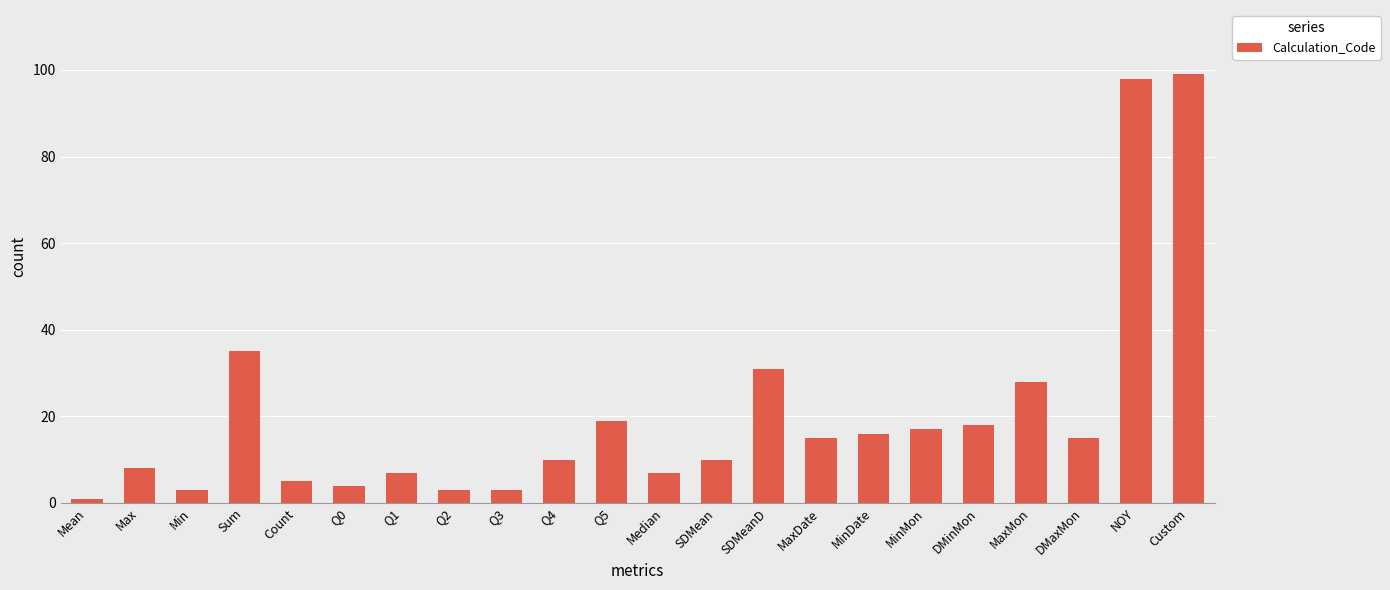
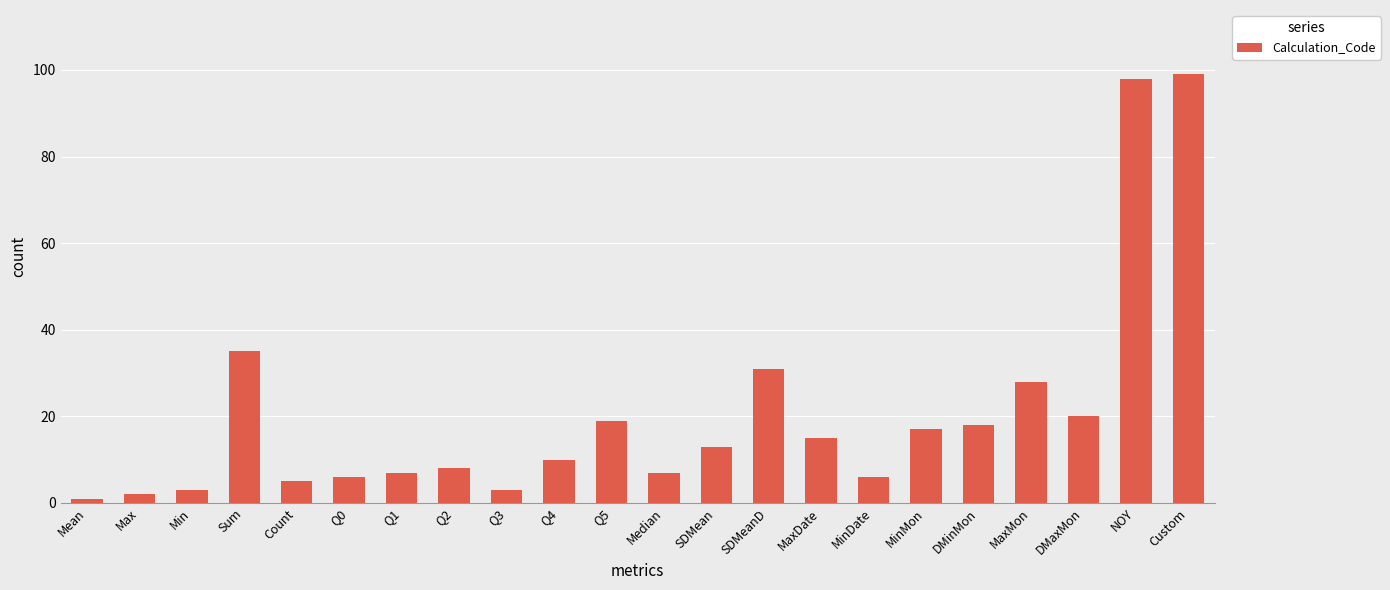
Max: 8 -> 2
Q0: 4 -> 6
Q2: 3 -> 8
SDMean: 10 -> 13
MinDate: 16 -> 6
DMaxMon: 15 -> 20
